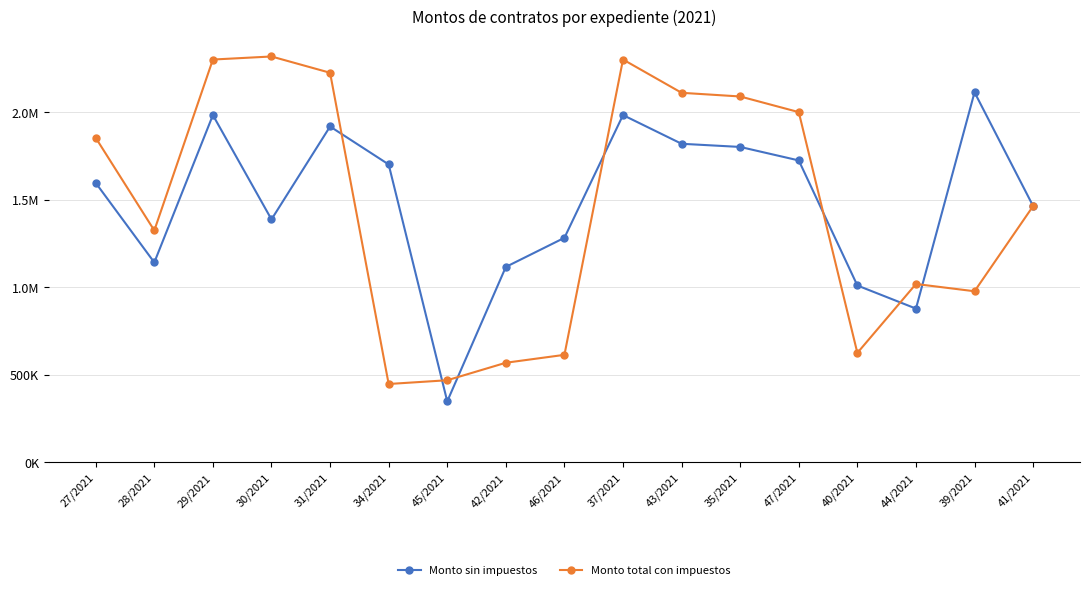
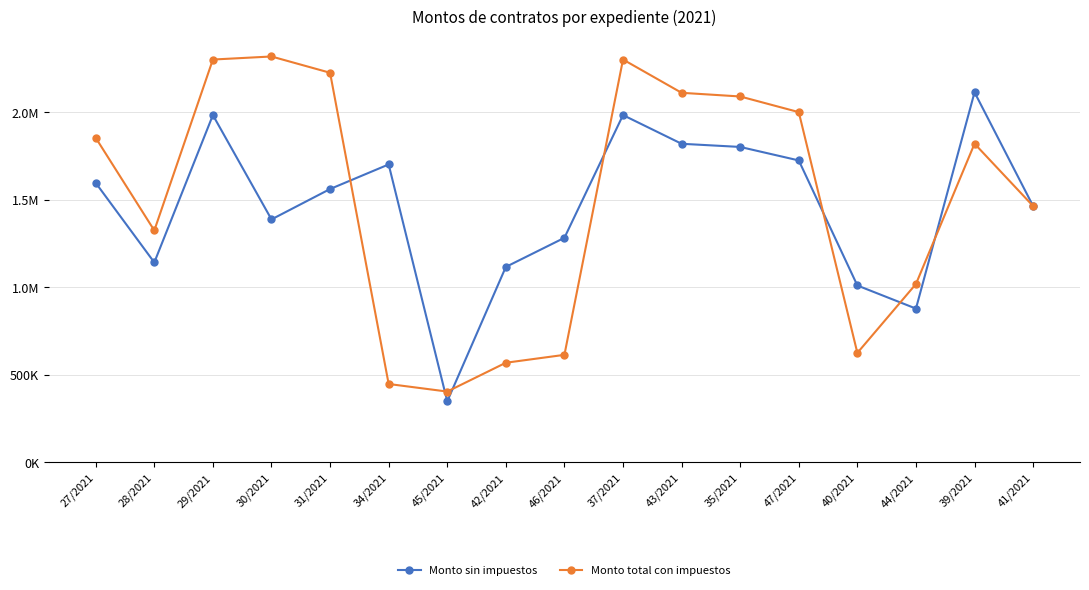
Monto sin impuestos, 31/2021: 1920000 -> 1560000
Monto total con impuestos, 45/2021: 470000 -> 400000
Monto total con impuestos, 39/2021: 980000 -> 1820000
